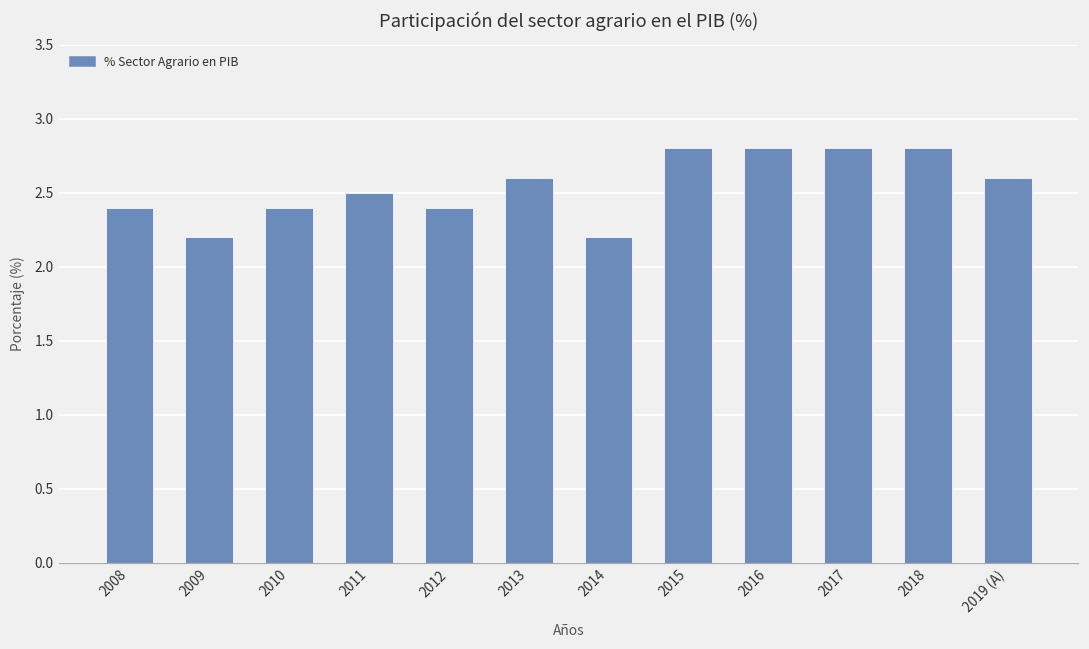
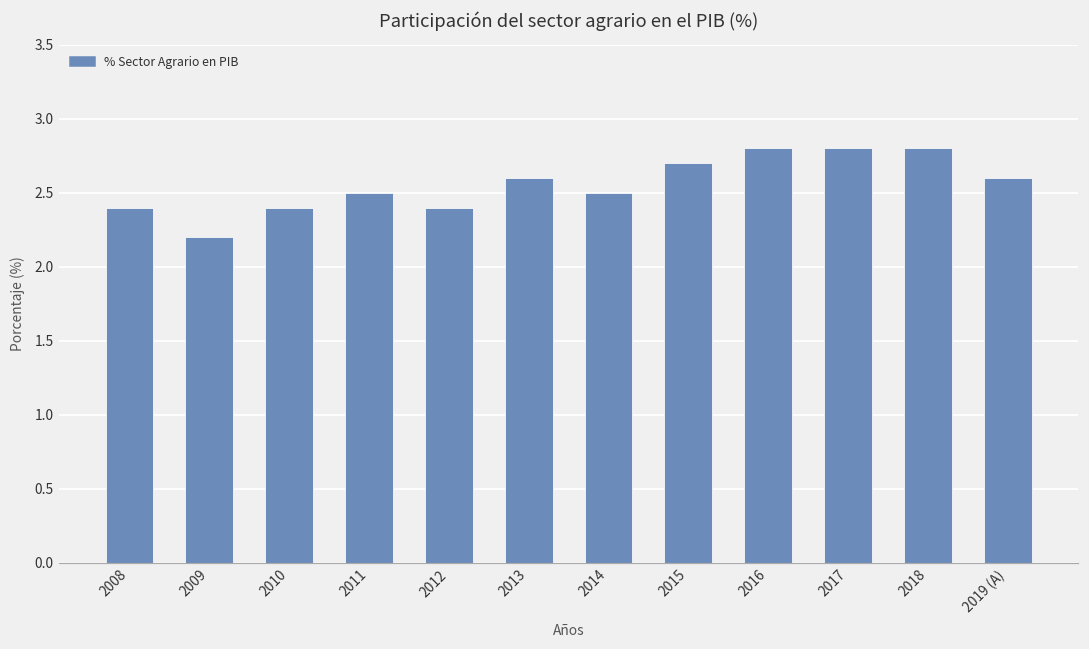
2014: 2.2 -> 2.5
2015: 2.8 -> 2.7
